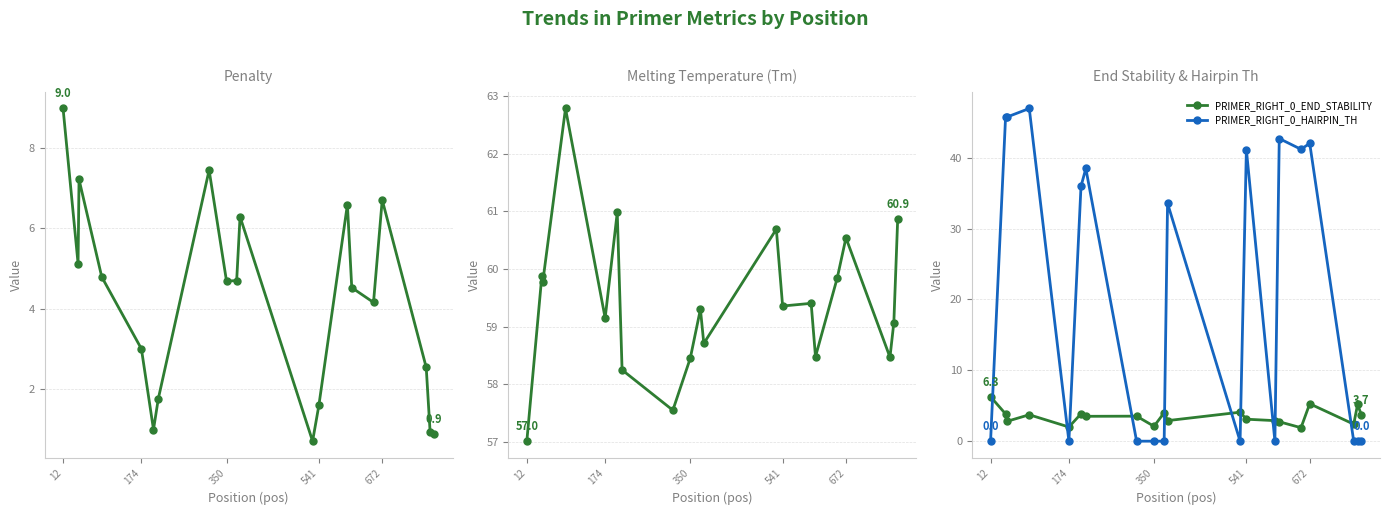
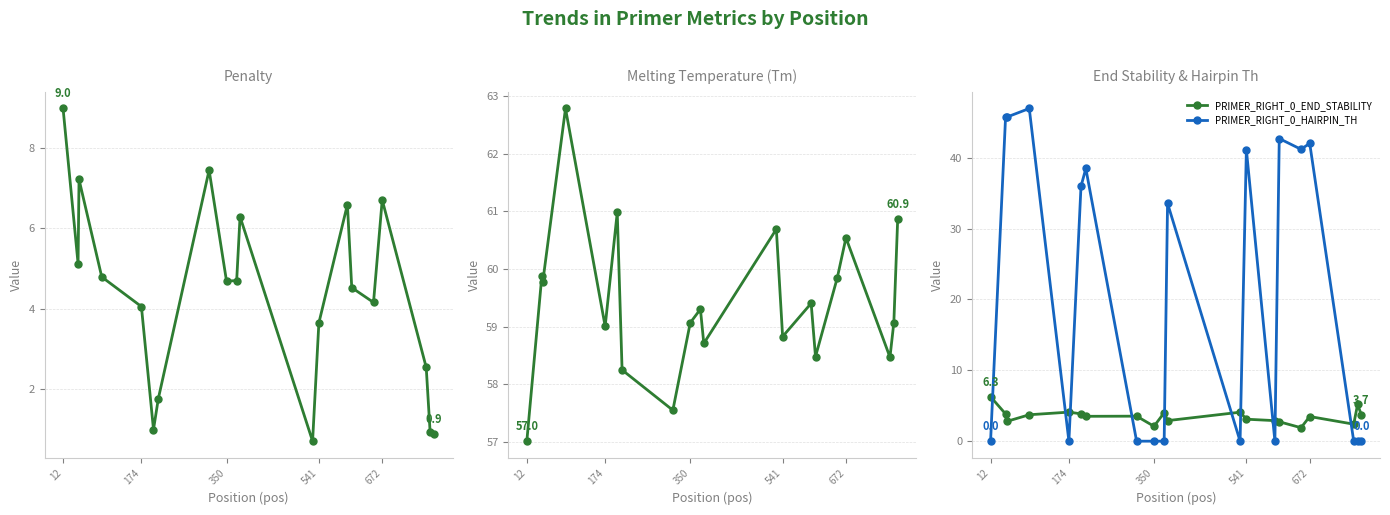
Penalty, 174: 3.0 -> 4.1
Penalty, 541: 1.6 -> 3.6
Melting Temperature (Tm), 174: 59.1 -> 59.0
Melting Temperature (Tm), 350: 58.4 -> 59.1
Melting Temperature (Tm), 541: 59.4 -> 58.8
End Stability & Hairpin Th, PRIMER_RIGHT_0_END_STABILITY, 174: 2 -> 4
End Stability & Hairpin Th, PRIMER_RIGHT_0_END_STABILITY, 672: 5 -> 3
